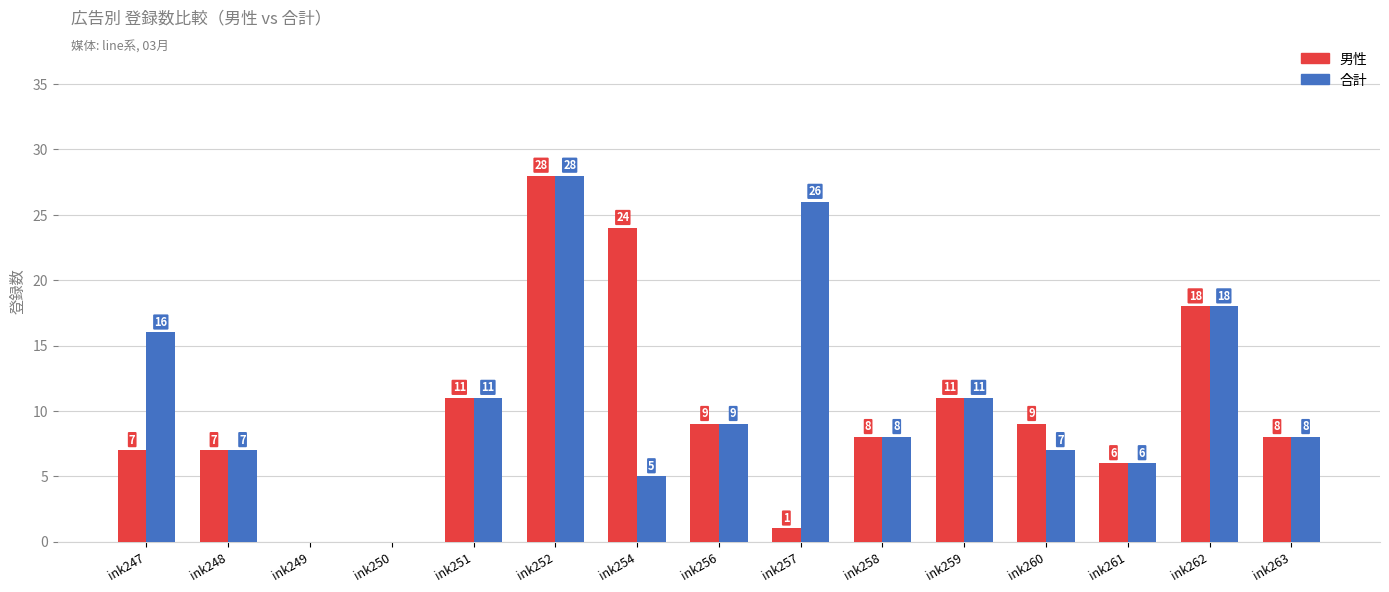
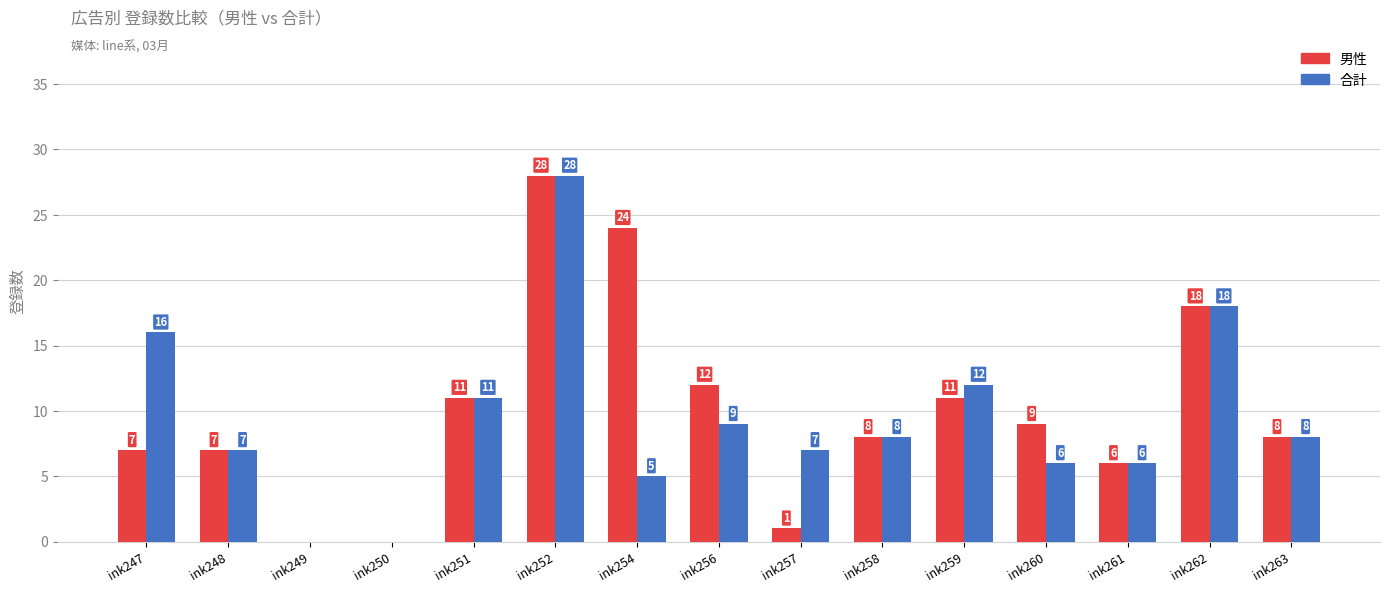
男性, ink256: 9 -> 12
合計, ink257: 26 -> 7
合計, ink259: 11 -> 12
合計, ink260: 7 -> 6
